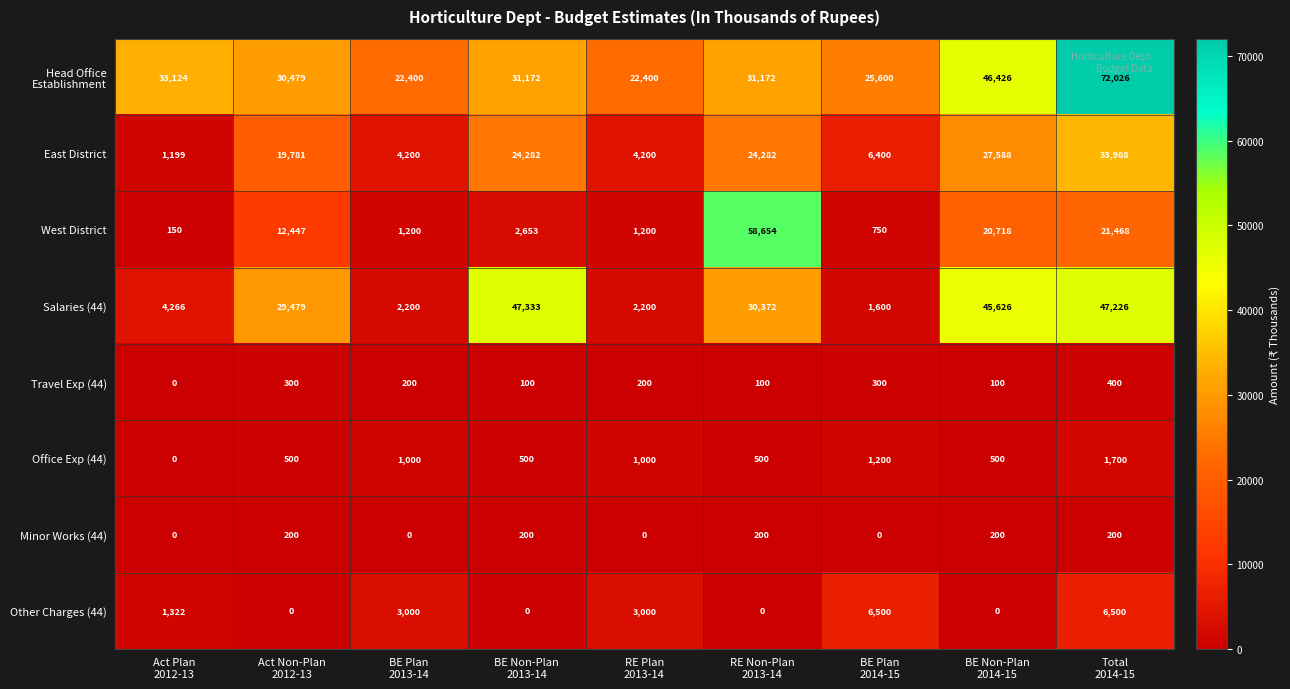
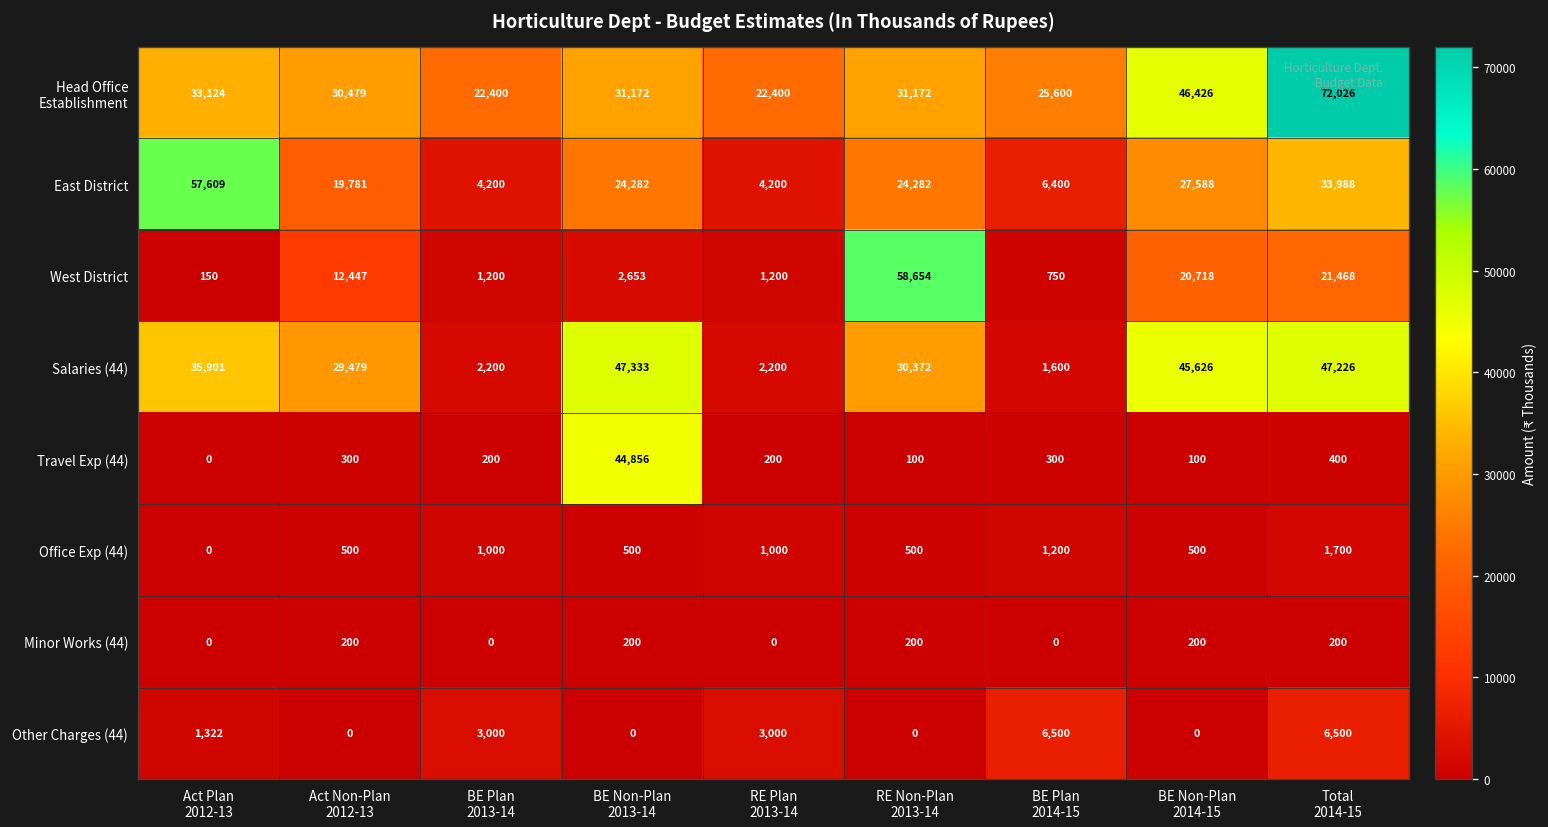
East District, Act Plan 2012-13: 1,199 -> 57,609
Salaries (44), Act Plan 2012-13: 4,266 -> 35,901
Travel Exp (44), BE Non-Plan 2013-14: 100 -> 44,856
